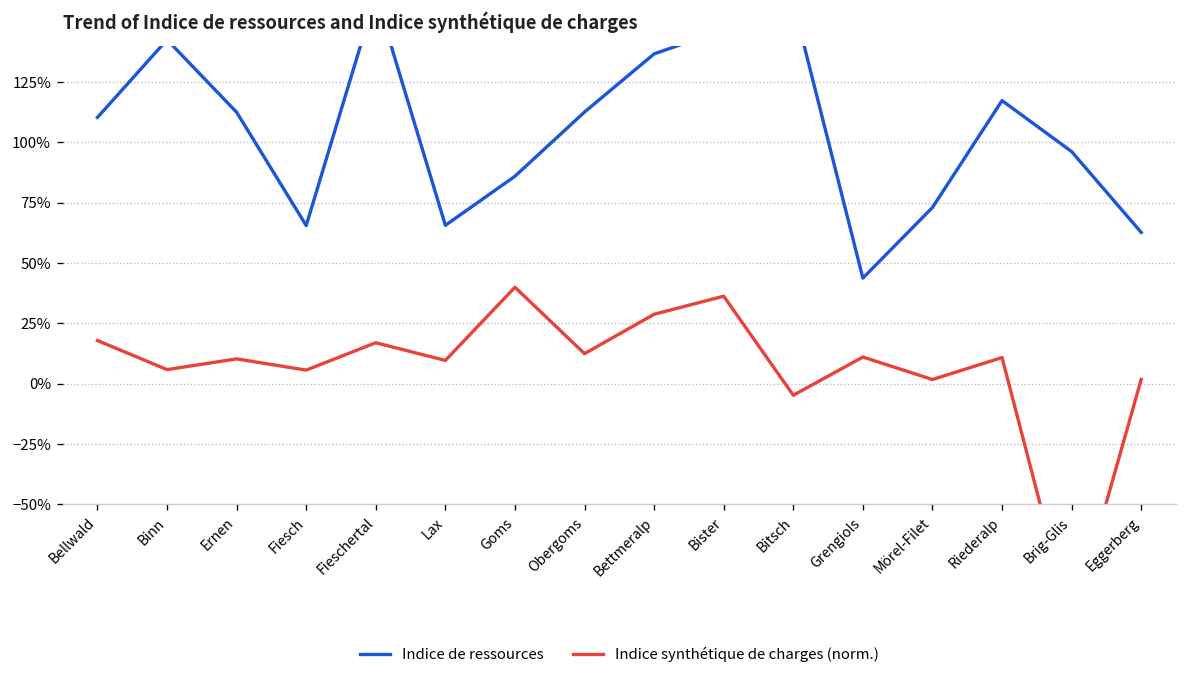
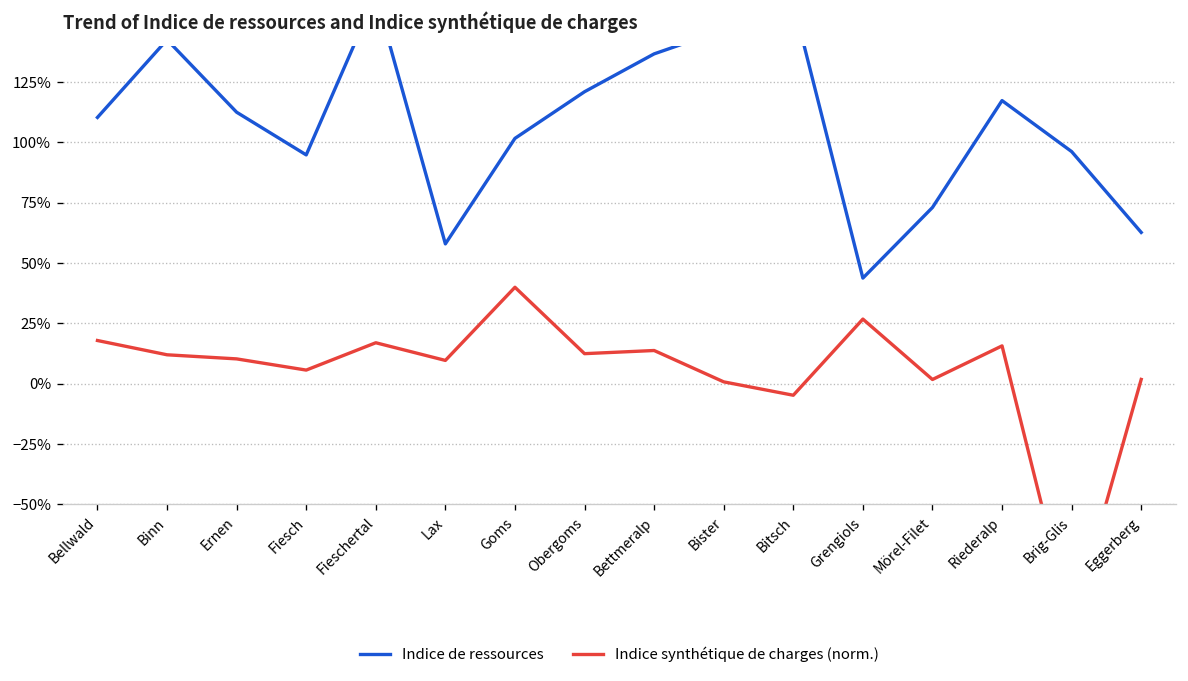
Indice synthétique de charges (norm.), Binn: 6% -> 12%
Indice de ressources, Fiesch: 66% -> 95%
Indice de ressources, Lax: 66% -> 58%
Indice de ressources, Goms: 86% -> 102%
Indice de ressources, Obergoms: 113% -> 121%
Indice synthétique de charges (norm.), Bettmeralp: 29% -> 14%
Indice synthétique de charges (norm.), Bister: 36% -> 1%
Indice synthétique de charges (norm.), Grengiols: 11% -> 27%
Indice synthétique de charges (norm.), Riederalp: 11% -> 16%
